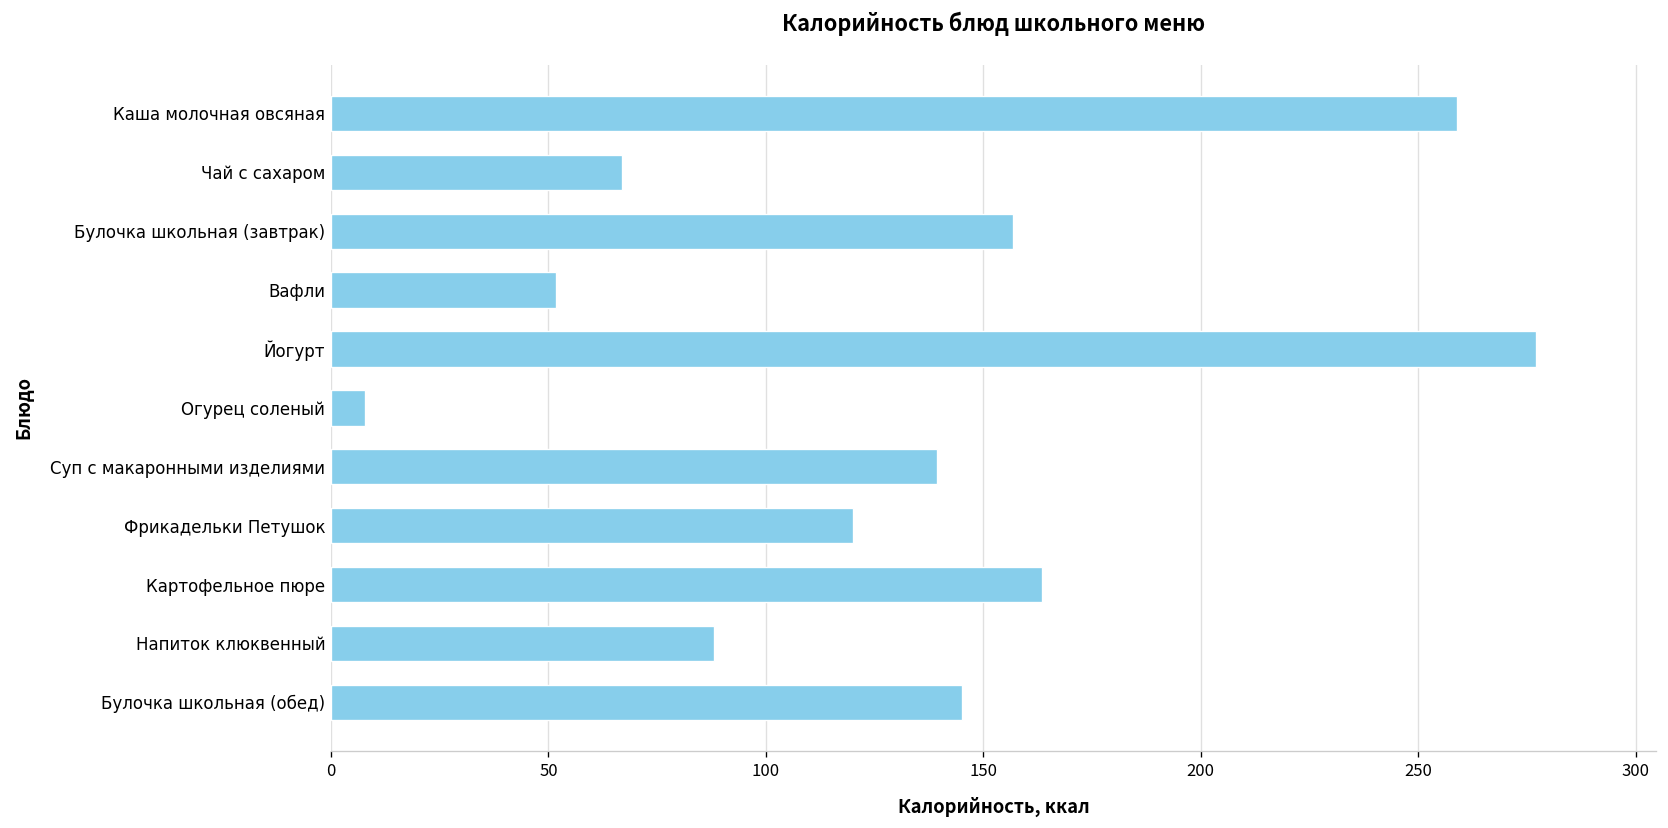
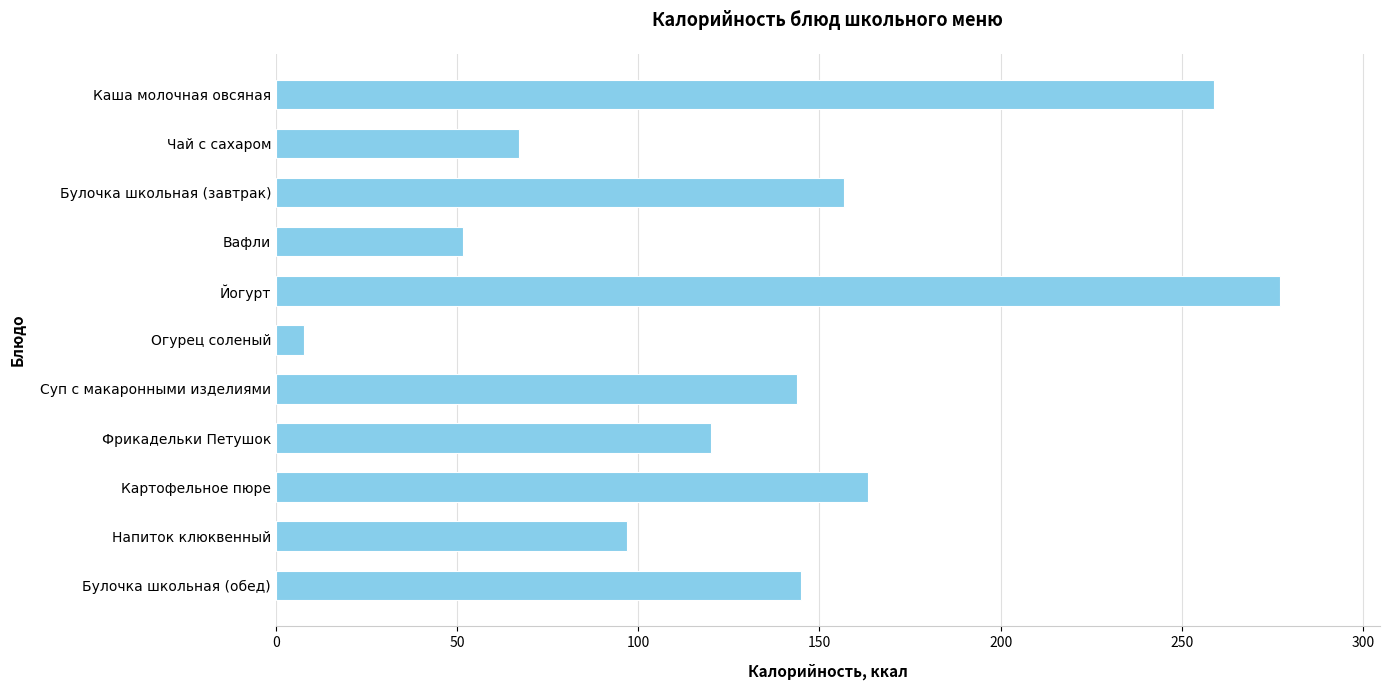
Суп с макаронными изделиями: 139 -> 144
Напиток клюквенный: 88 -> 97
